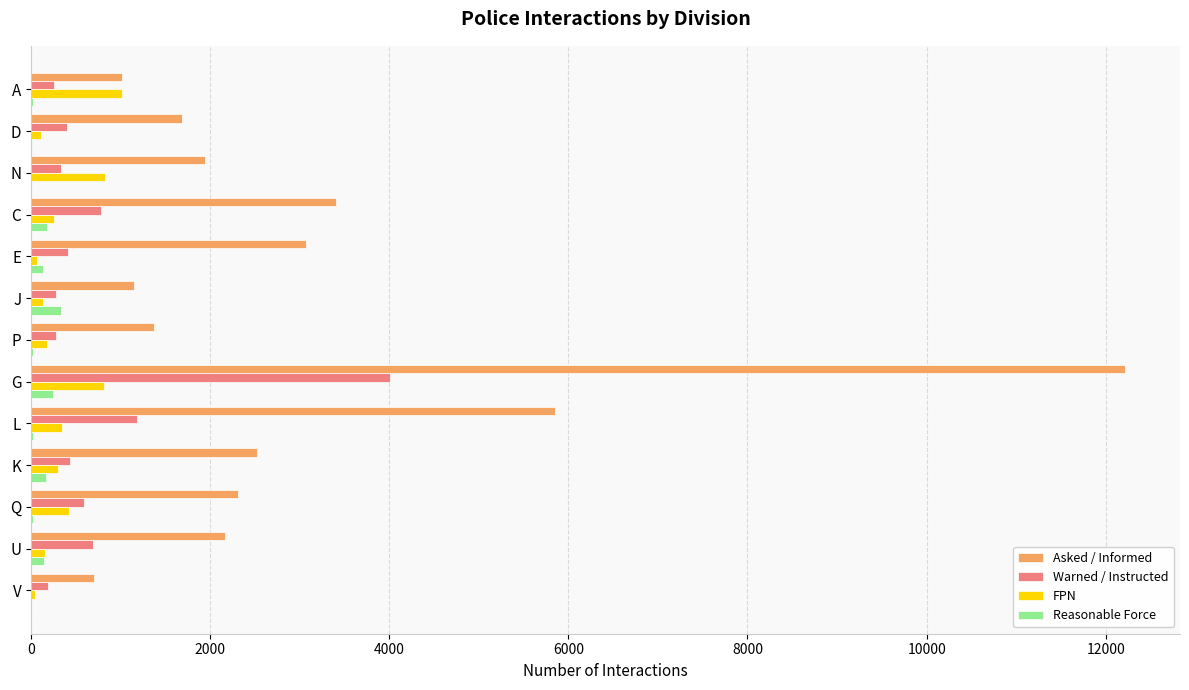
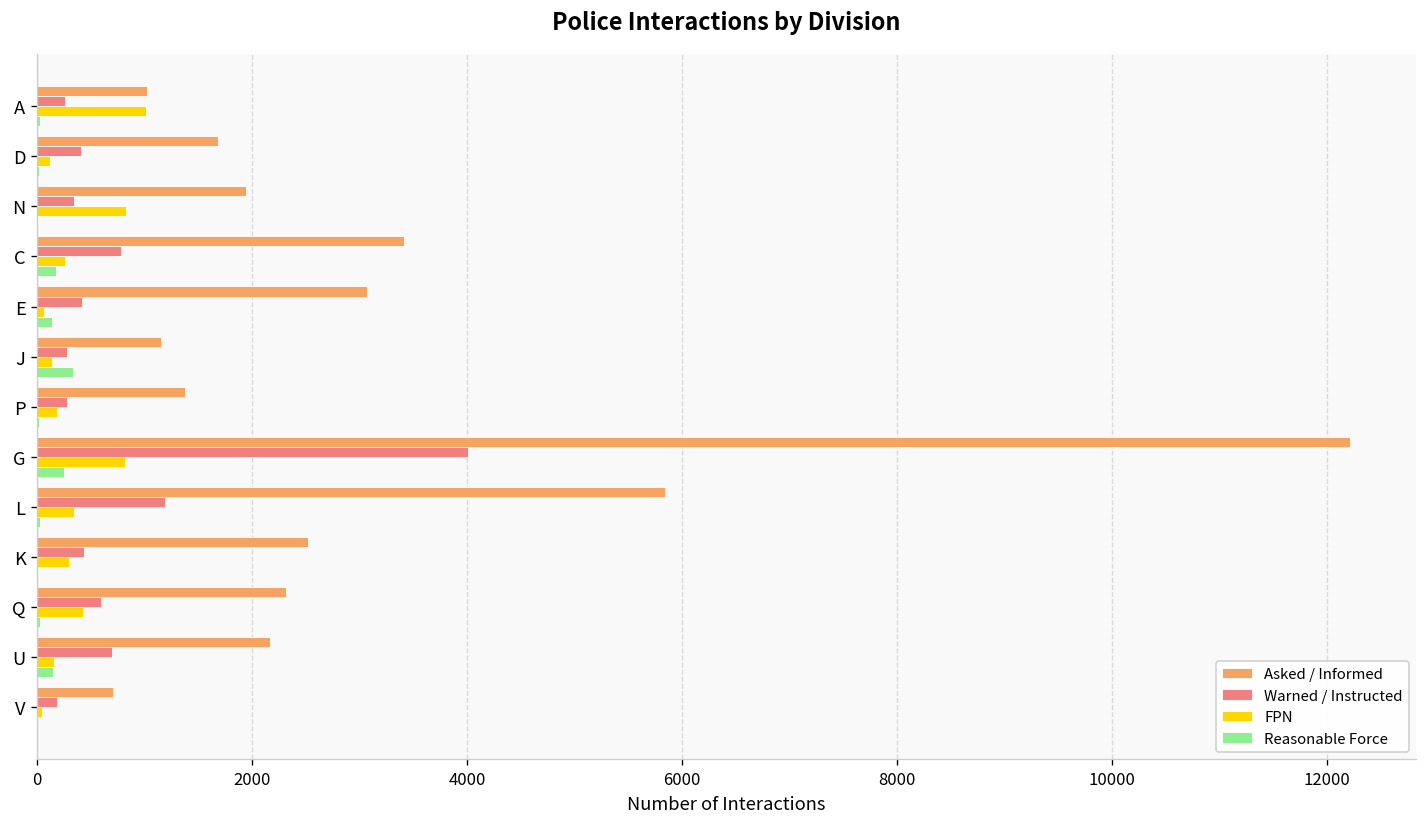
Reasonable Force, K: 200 -> 0
